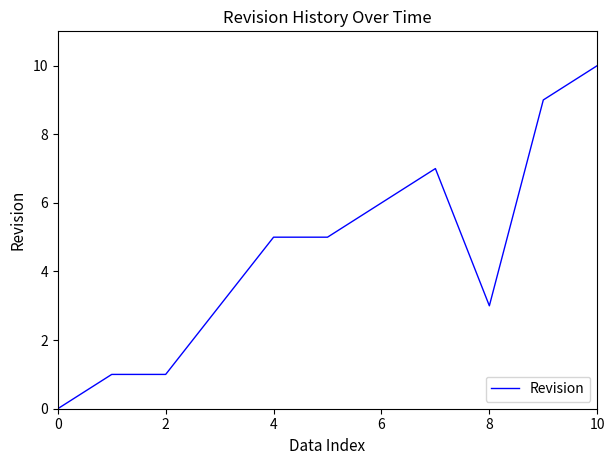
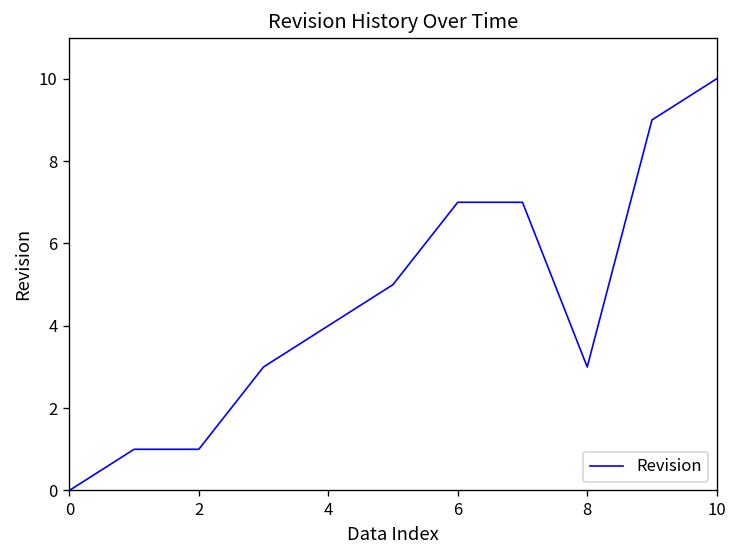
4: 5 -> 4
6: 6 -> 7
